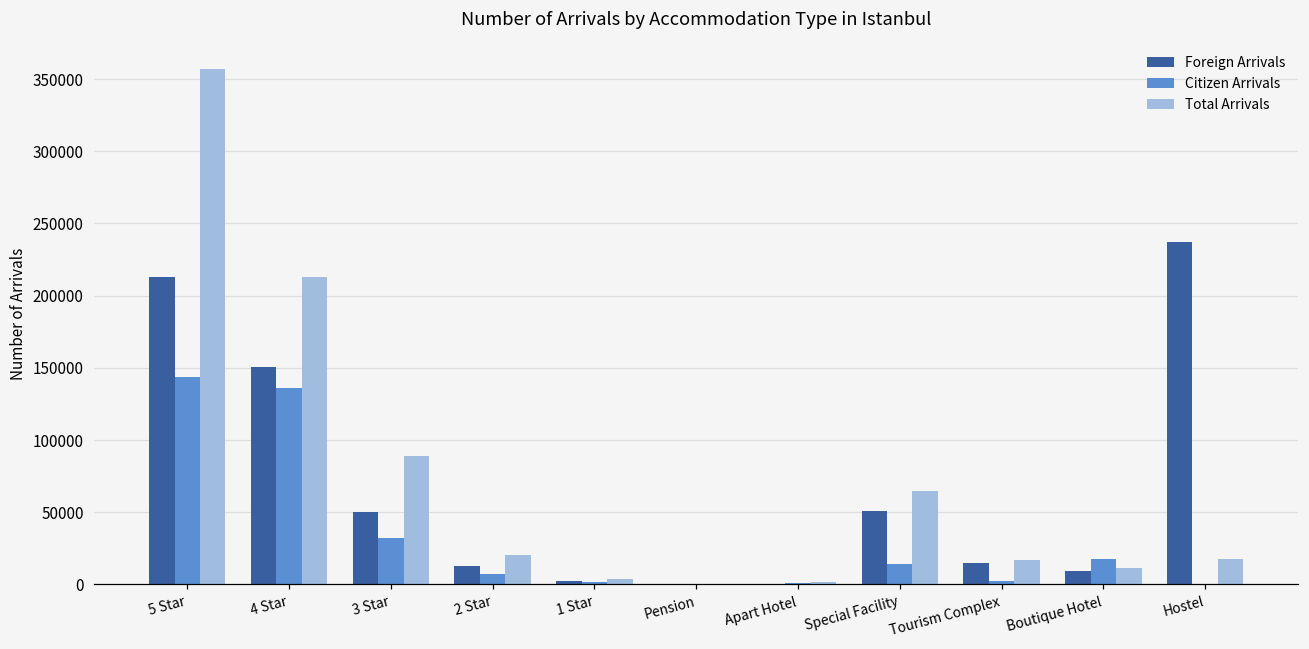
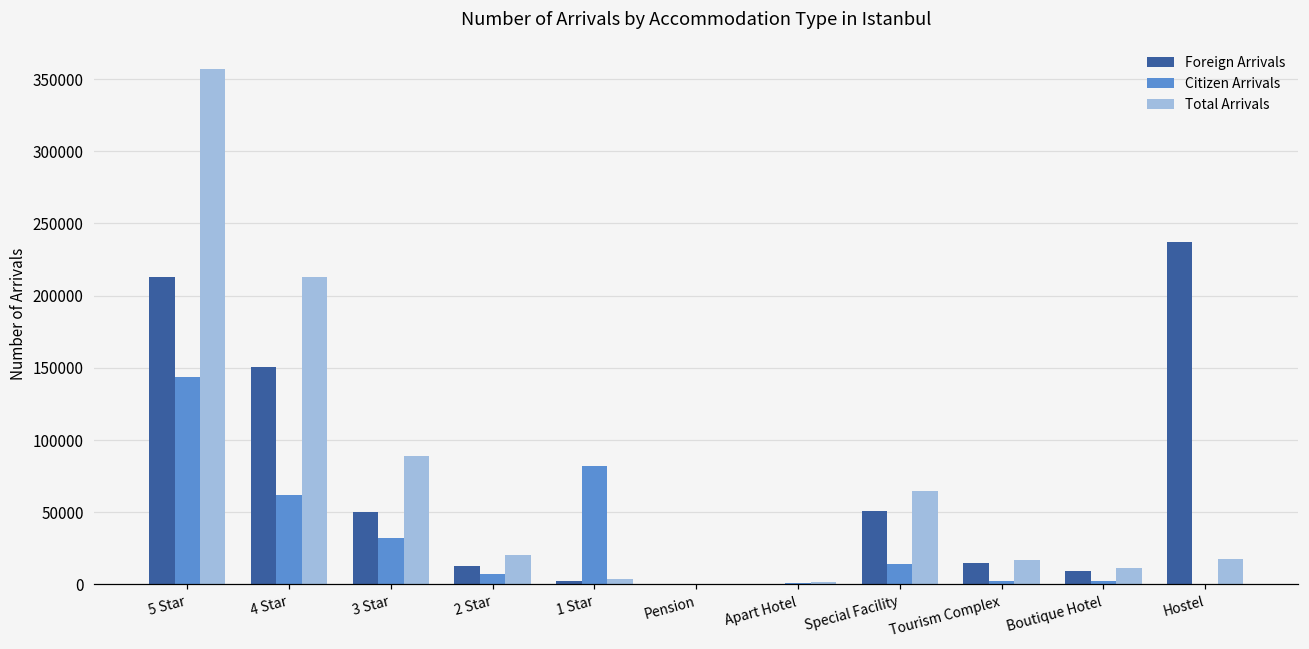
Citizen Arrivals, 4 Star: 136000 -> 62000
Citizen Arrivals, 1 Star: 1000 -> 82000
Citizen Arrivals, Boutique Hotel: 18000 -> 2000
